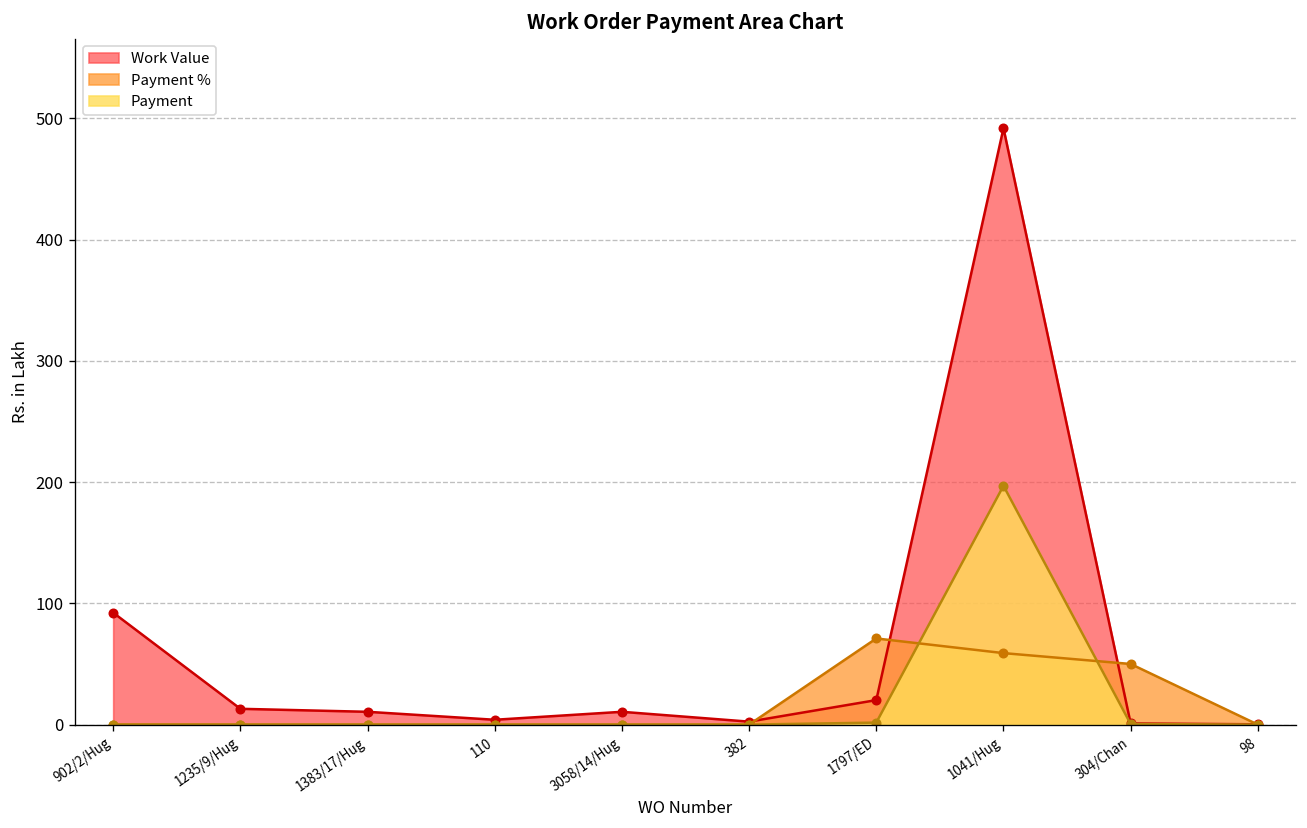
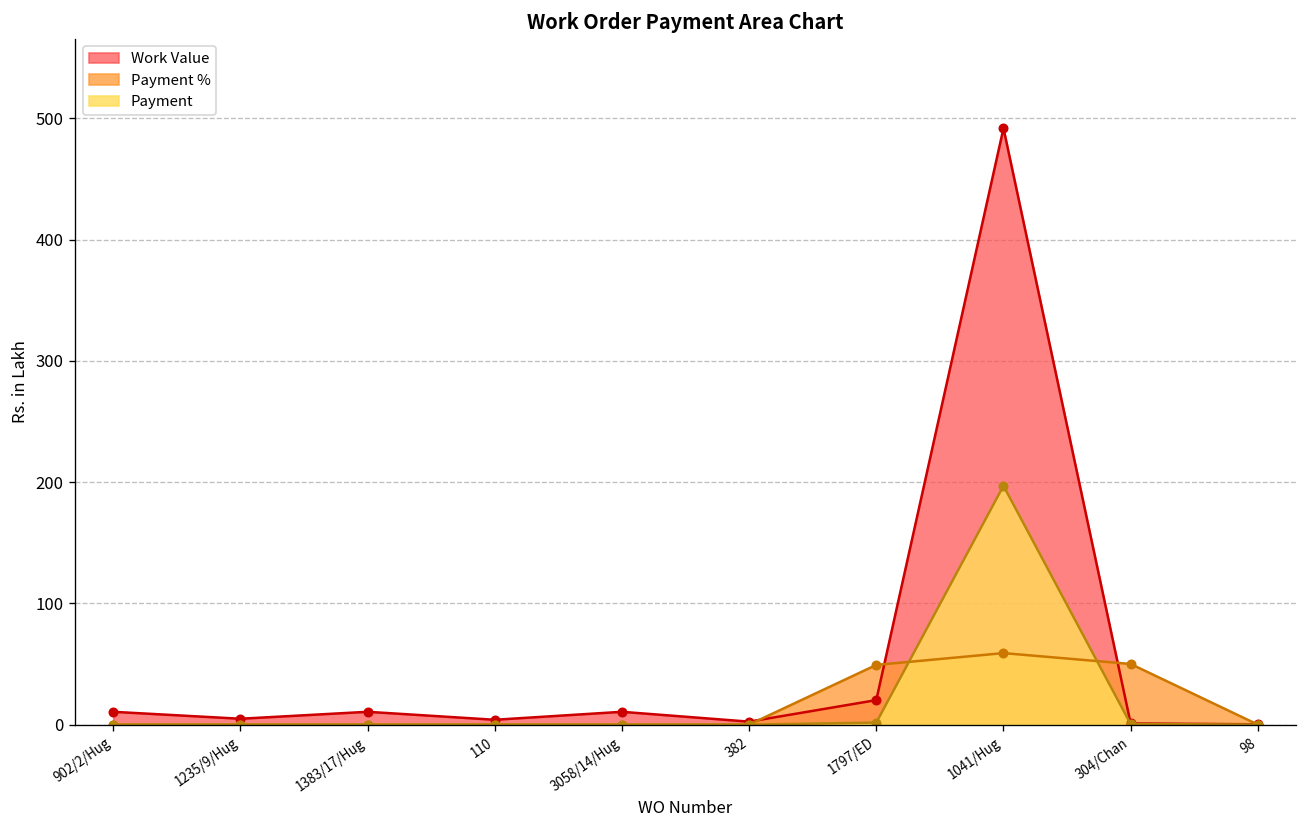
Work Value, 902/2/Hug: 92 -> 11
Work Value, 1235/9/Hug: 13 -> 5
Payment %, 1797/ED: 71 -> 49
